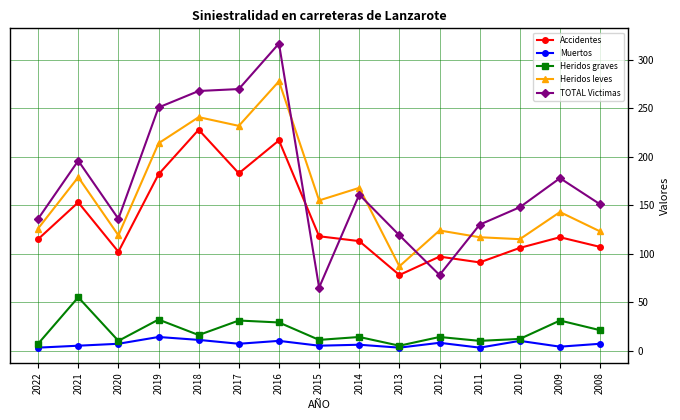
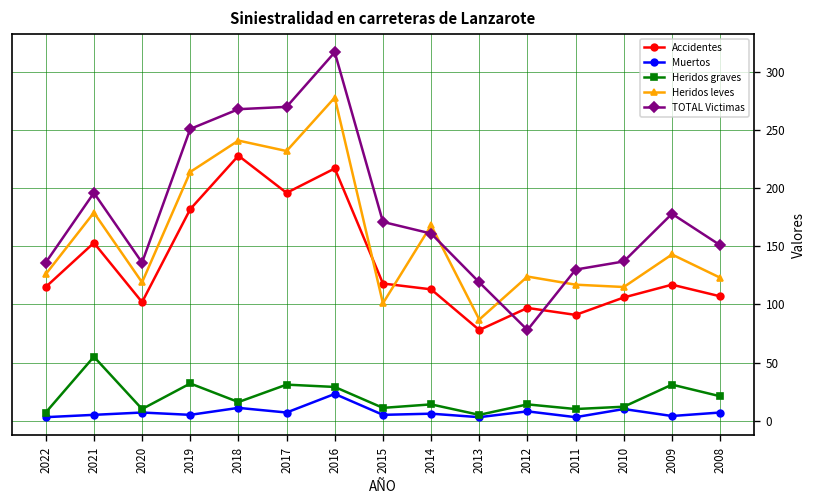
Muertos, 2019: 14 -> 5
Accidentes, 2017: 180 -> 200
Muertos, 2016: 10 -> 20
Heridos leves, 2015: 160 -> 100
TOTAL Victimas, 2015: 70 -> 170
TOTAL Victimas, 2010: 150 -> 140
